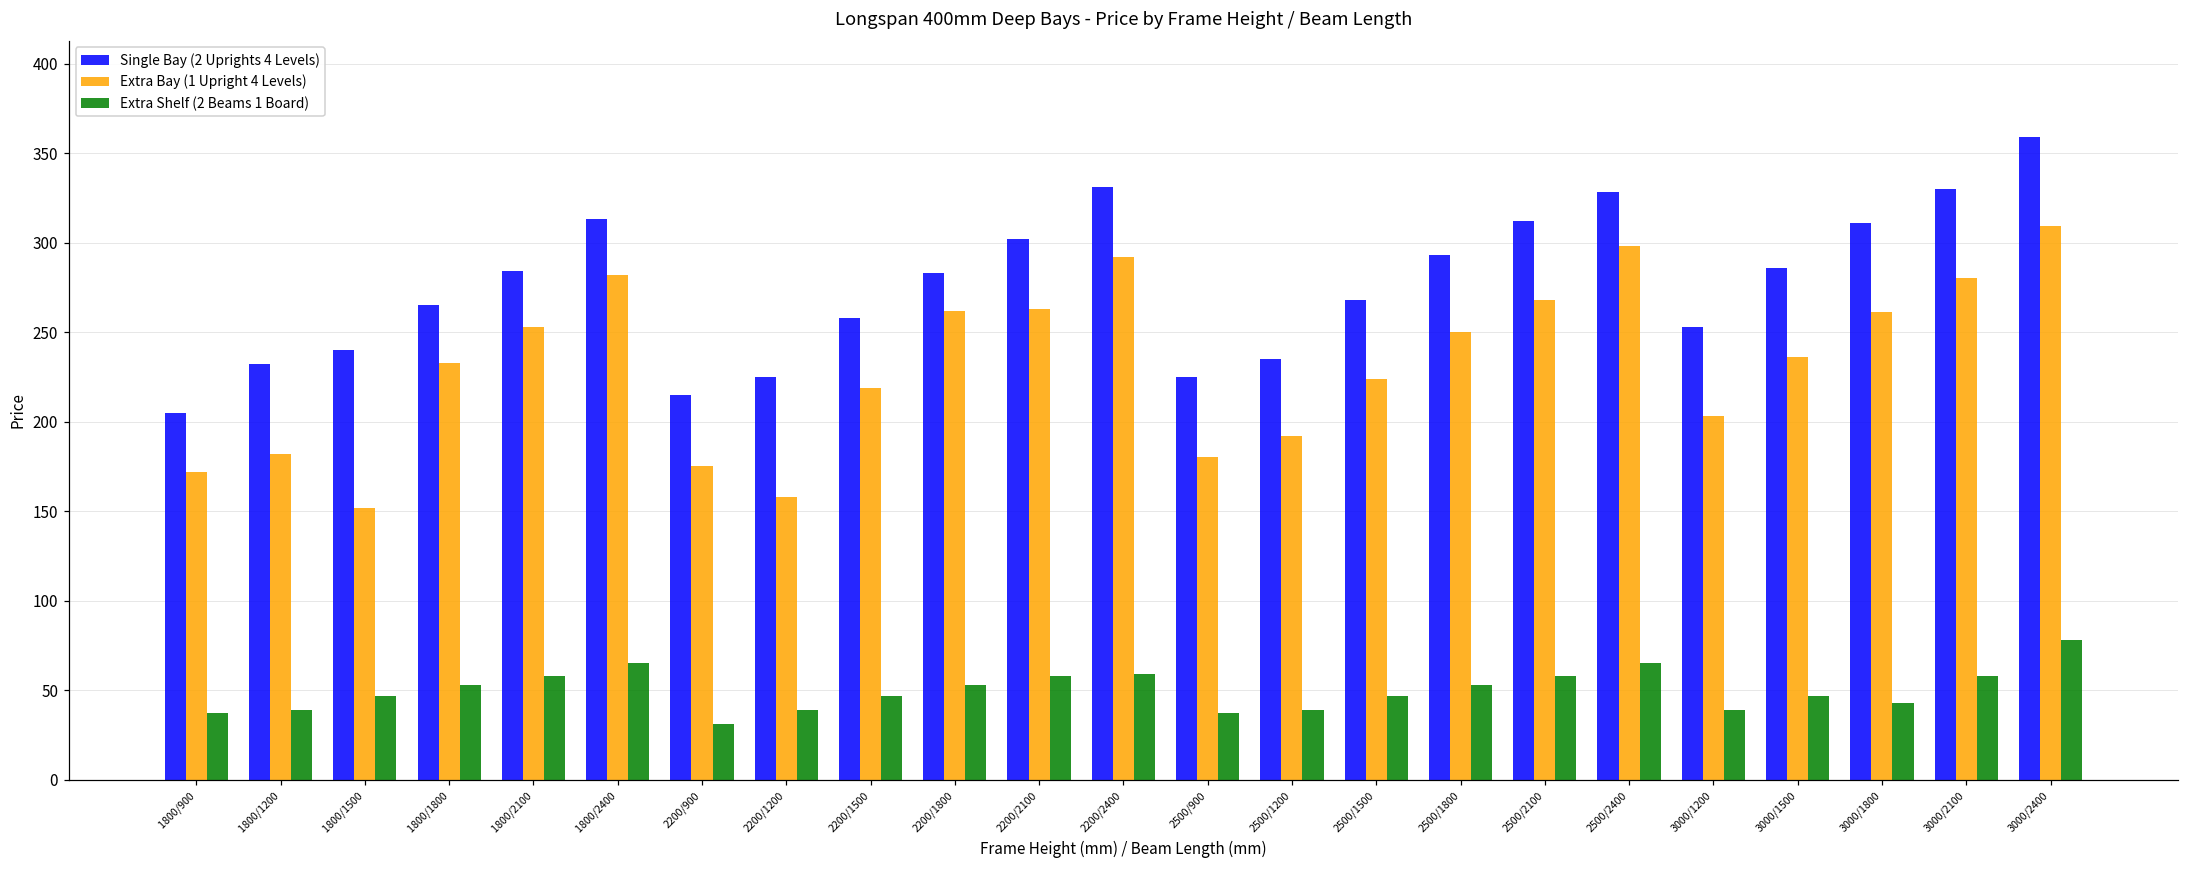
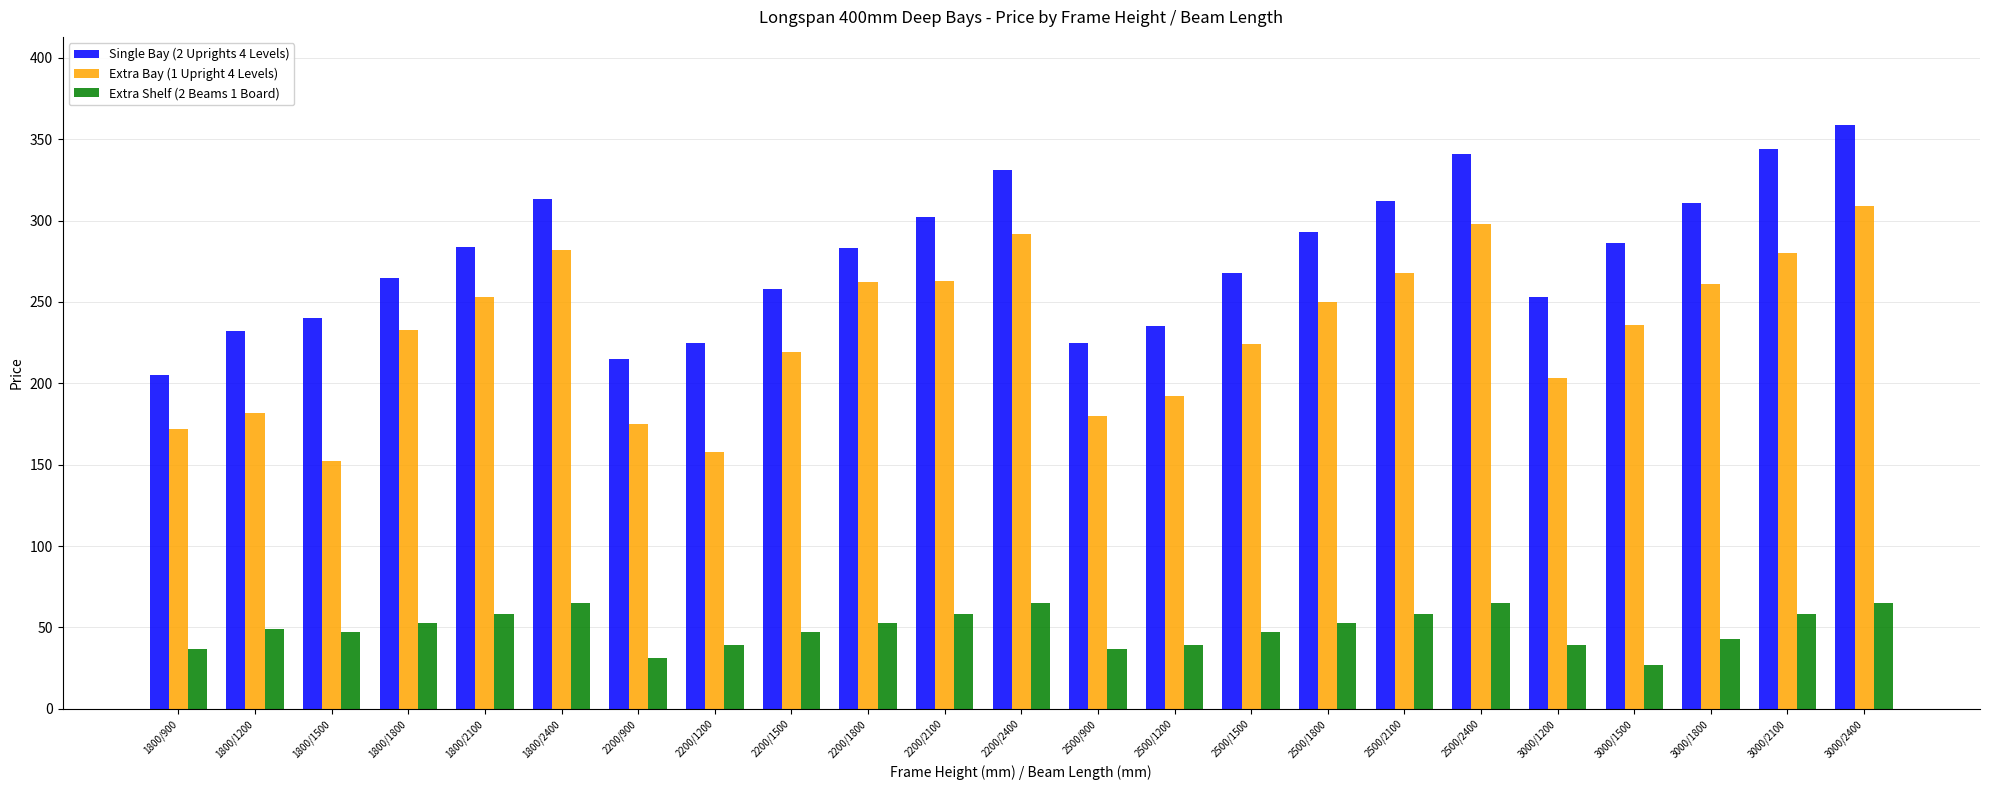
Extra Shelf (2 Beams 1 Board), 1800/1200: 39 -> 49
Extra Shelf (2 Beams 1 Board), 2200/2400: 59 -> 65
Single Bay (2 Uprights 4 Levels), 2500/2400: 328 -> 341
Extra Shelf (2 Beams 1 Board), 3000/1500: 47 -> 27
Single Bay (2 Uprights 4 Levels), 3000/2100: 330 -> 344
Extra Shelf (2 Beams 1 Board), 3000/2400: 78 -> 65
